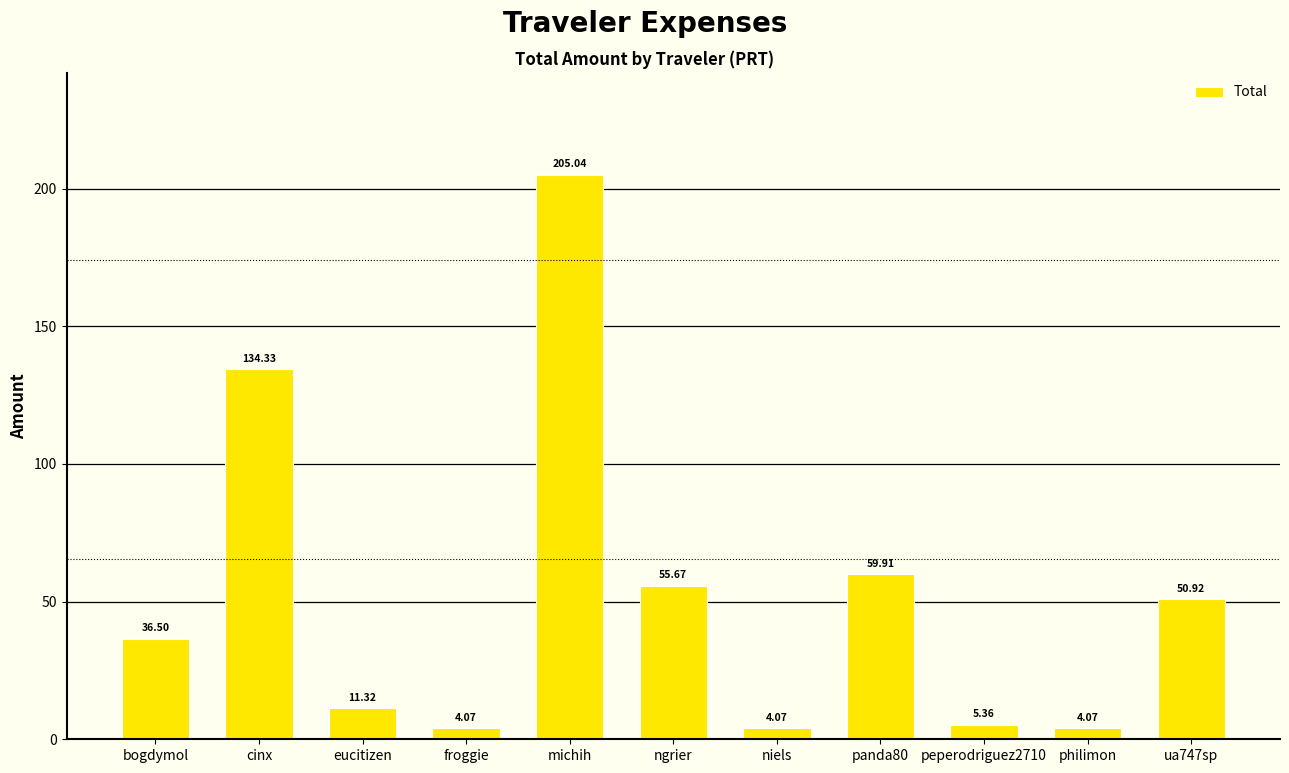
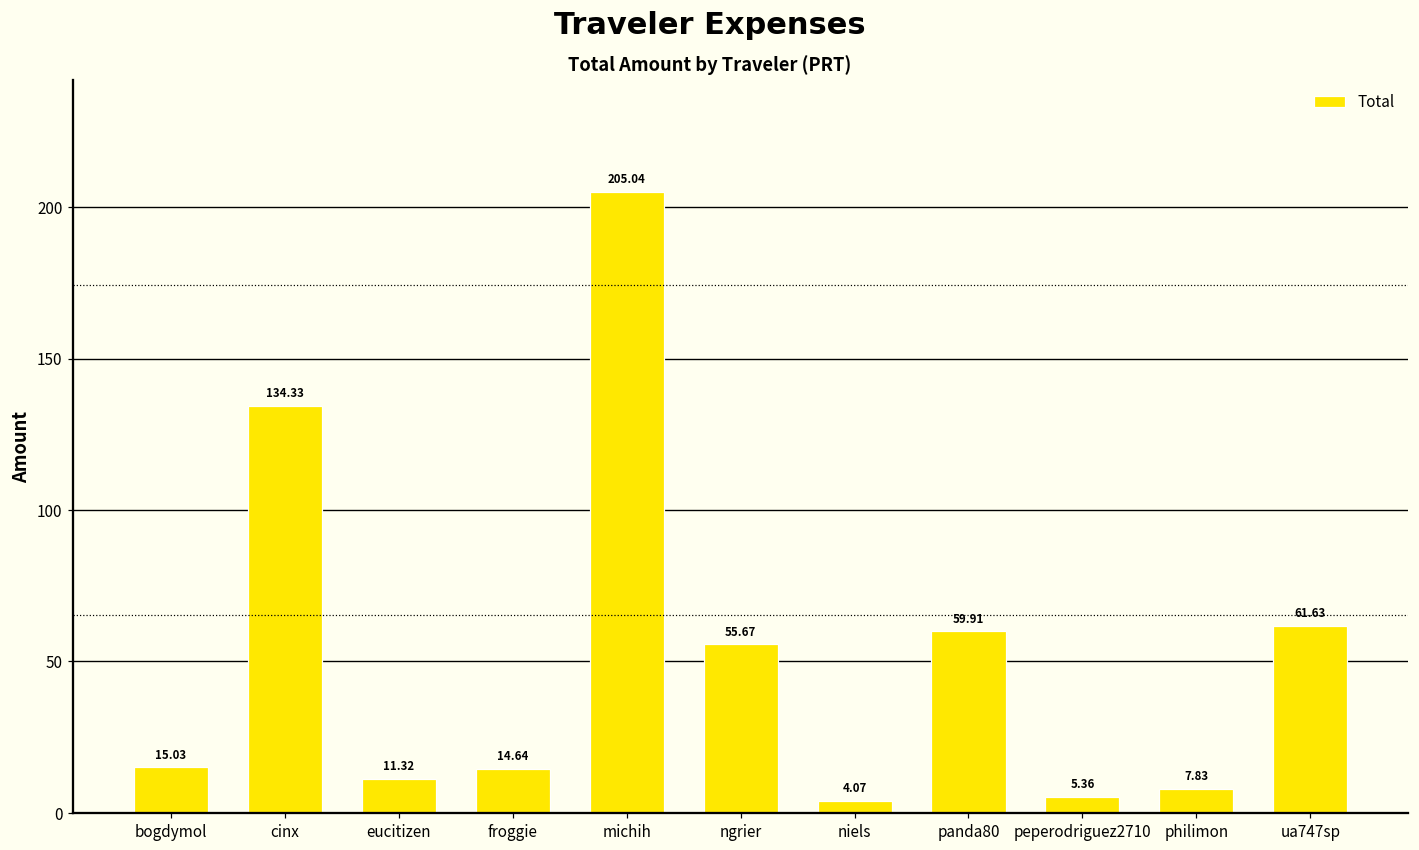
bogdymol: 36.50 -> 15.03
froggie: 4.07 -> 14.64
philimon: 4.07 -> 7.83
ua747sp: 50.92 -> 61.63
